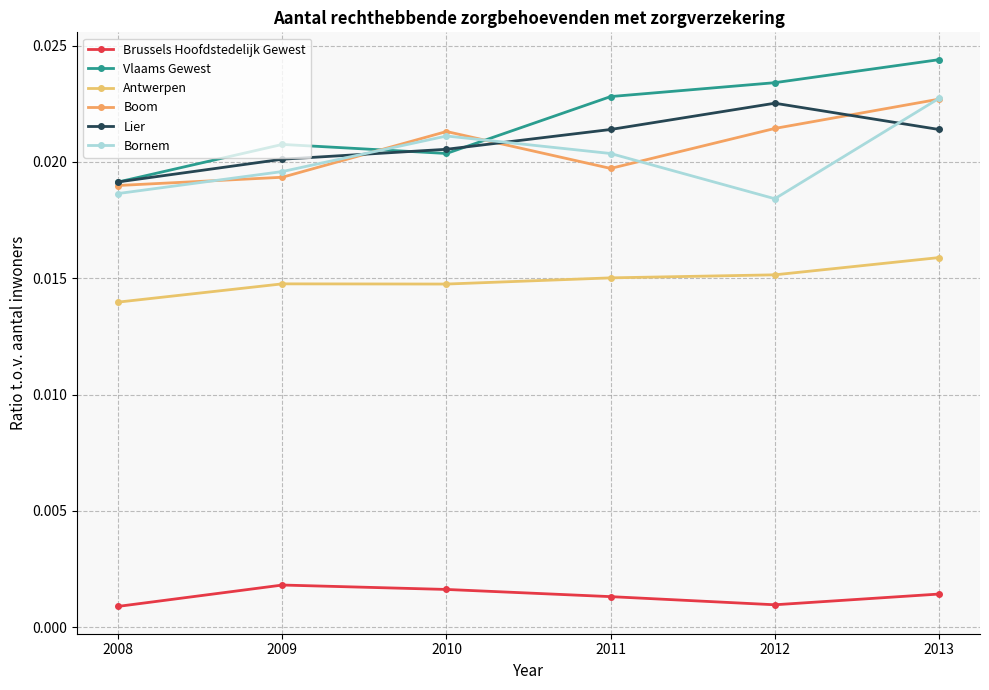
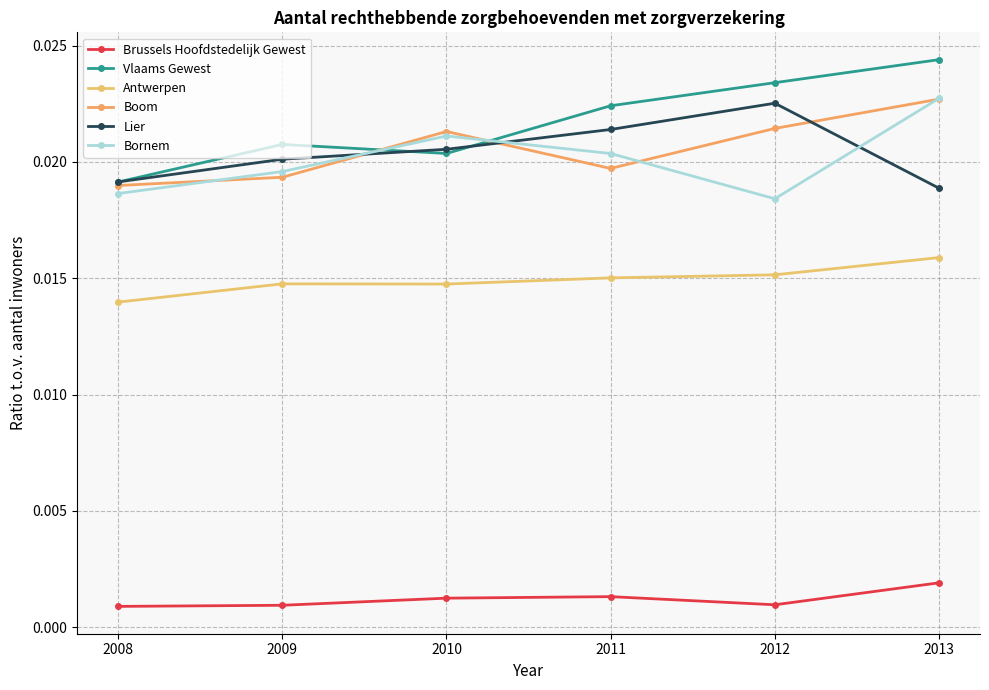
Brussels Hoofdstedelijk Gewest, 2009: 0.0018 -> 0.0009
Brussels Hoofdstedelijk Gewest, 2010: 0.0016 -> 0.0012
Vlaams Gewest, 2011: 0.0228 -> 0.0224
Brussels Hoofdstedelijk Gewest, 2013: 0.0014 -> 0.0019
Lier, 2013: 0.0214 -> 0.0189
